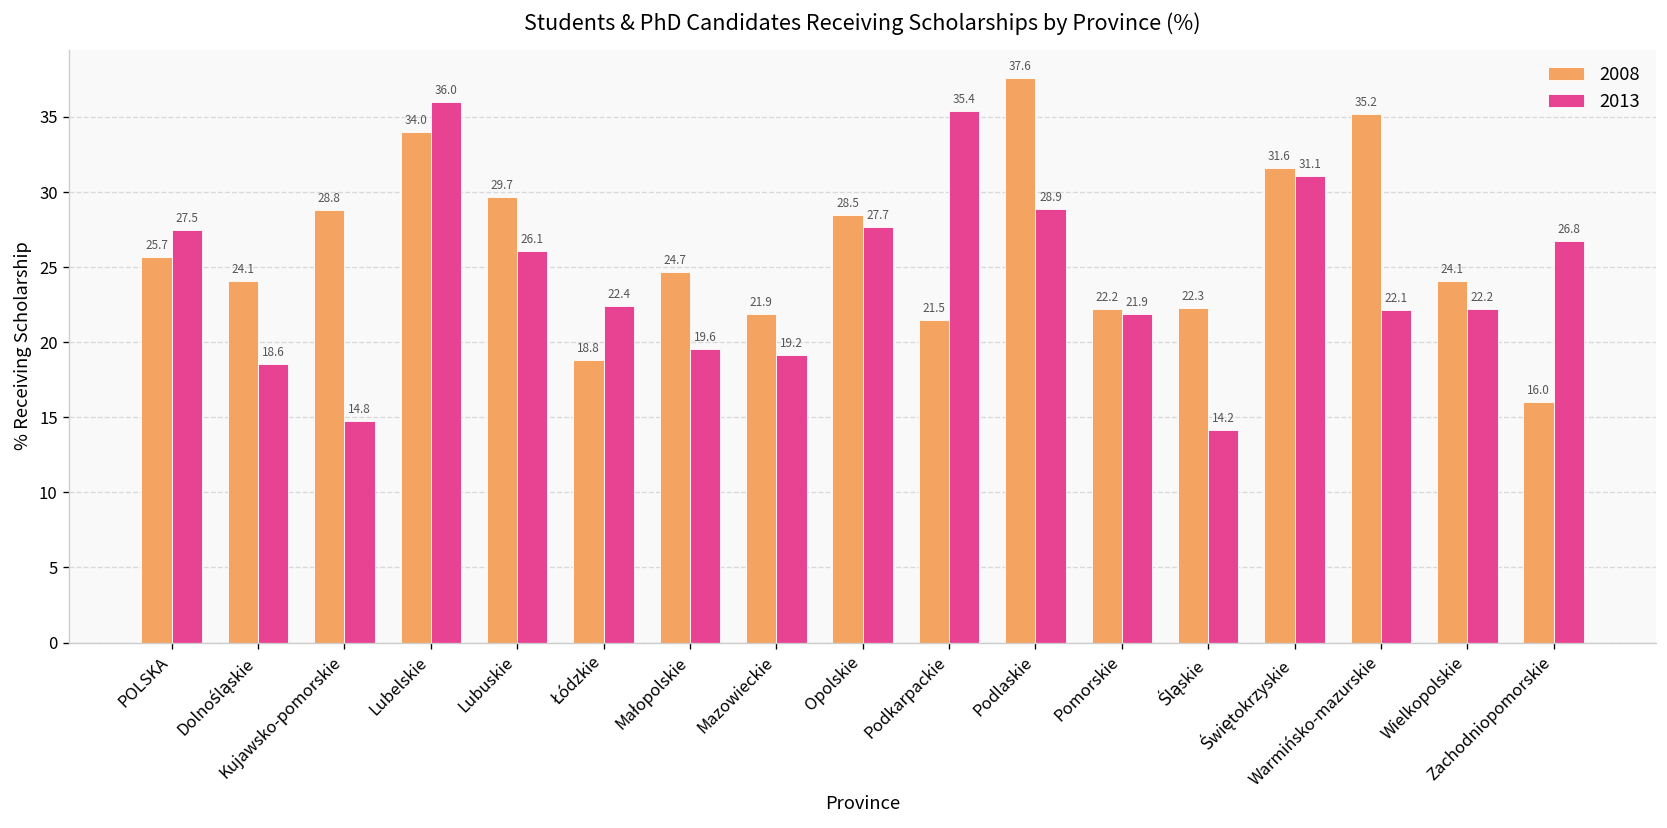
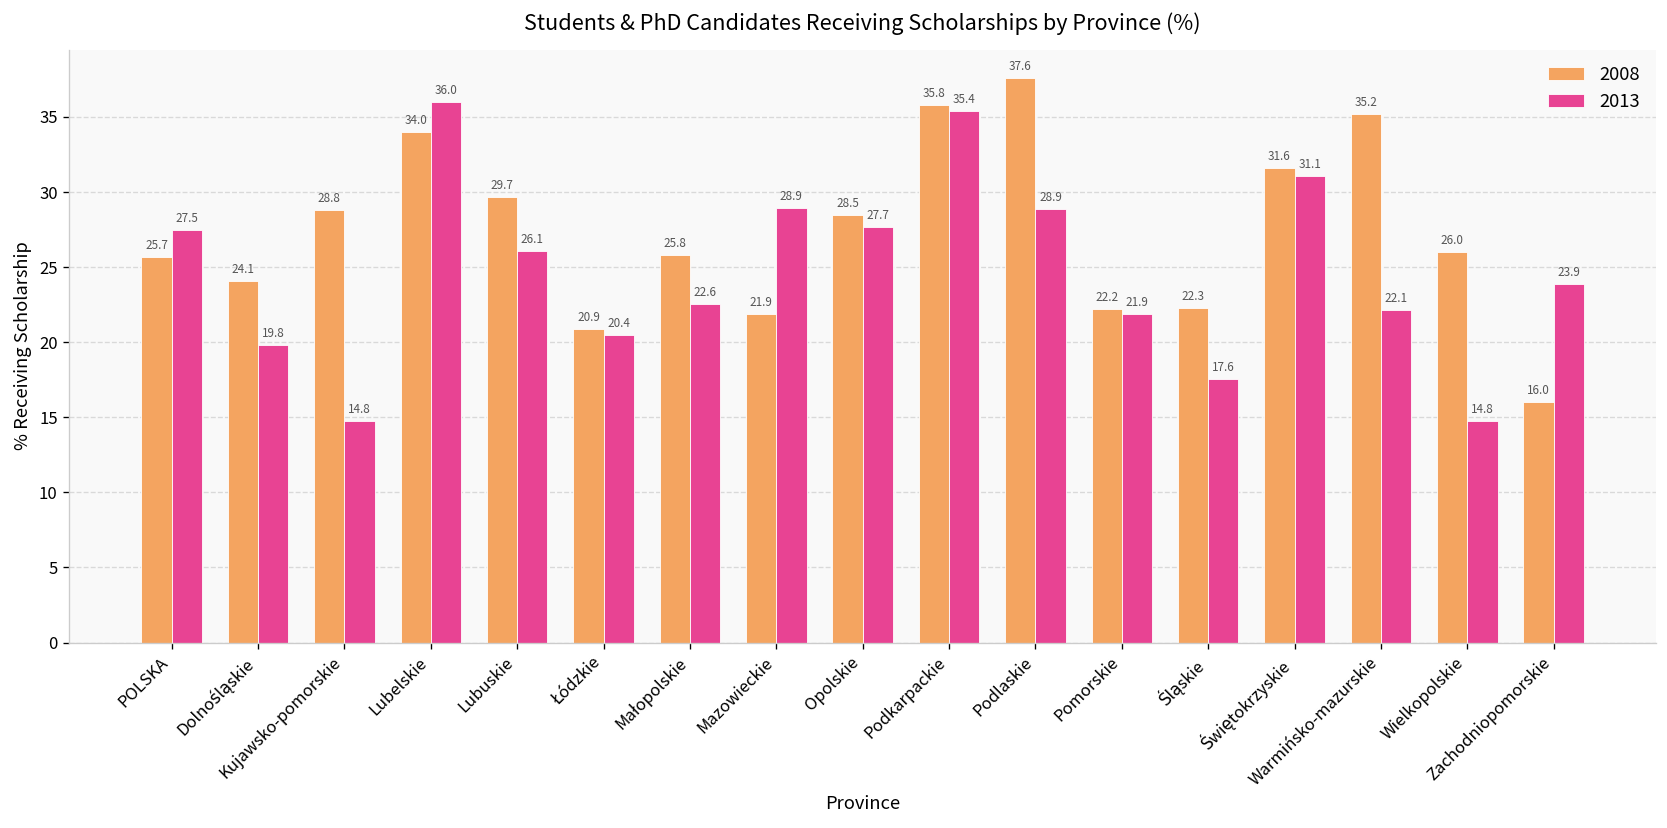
2013, Dolnośląskie: 18.6 -> 19.8
2008, Łódzkie: 18.8 -> 20.9
2013, Łódzkie: 22.4 -> 20.4
2008, Małopolskie: 24.7 -> 25.8
2013, Małopolskie: 19.6 -> 22.6
2013, Mazowieckie: 19.2 -> 28.9
2008, Podkarpackie: 21.5 -> 35.8
2013, Śląskie: 14.2 -> 17.6
2008, Wielkopolskie: 24.1 -> 26.0
2013, Wielkopolskie: 22.2 -> 14.8
2013, Zachodniopomorskie: 26.8 -> 23.9
